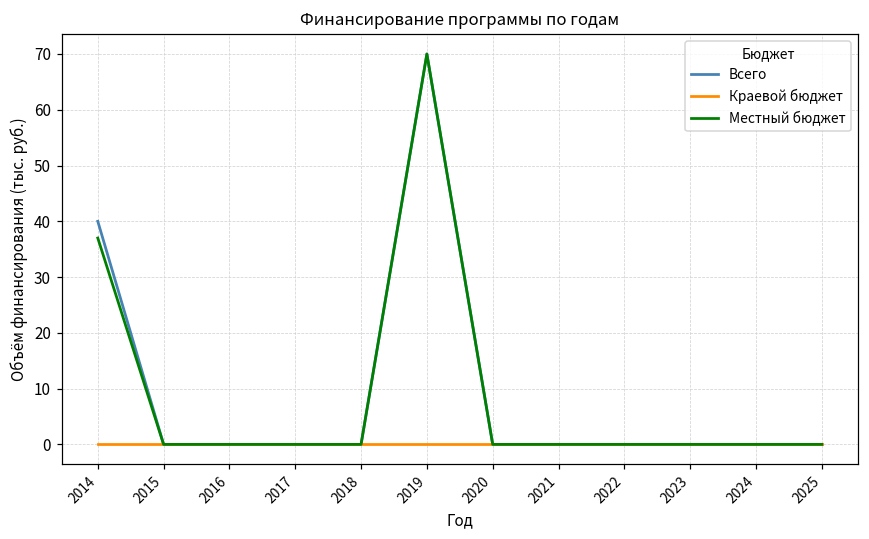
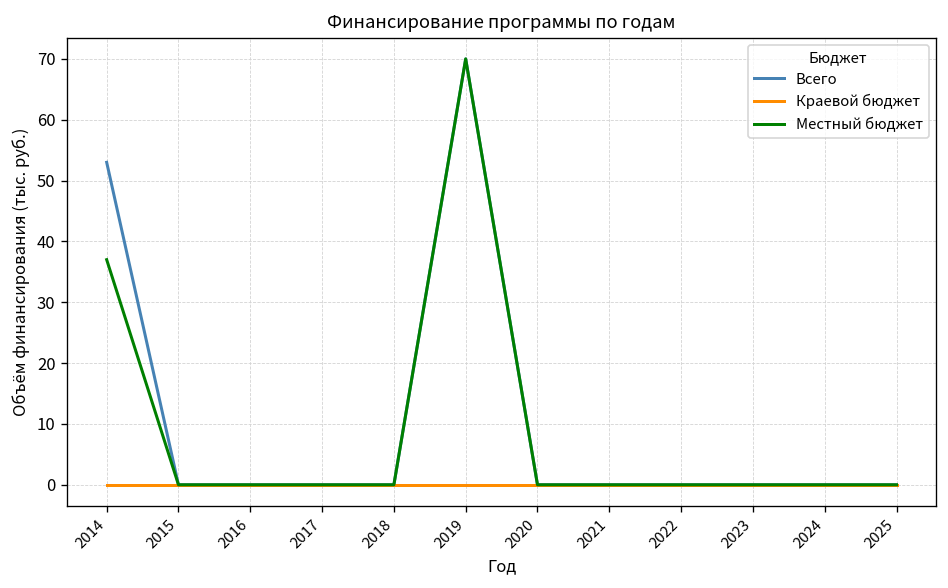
Всего, 2014: 40 -> 53
